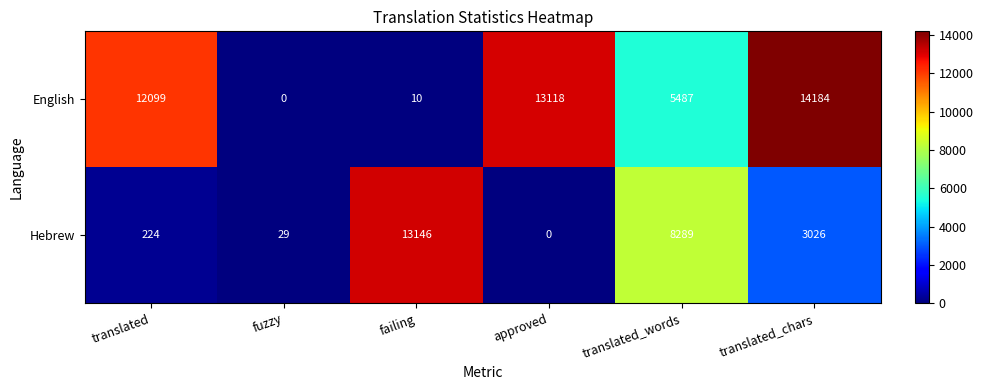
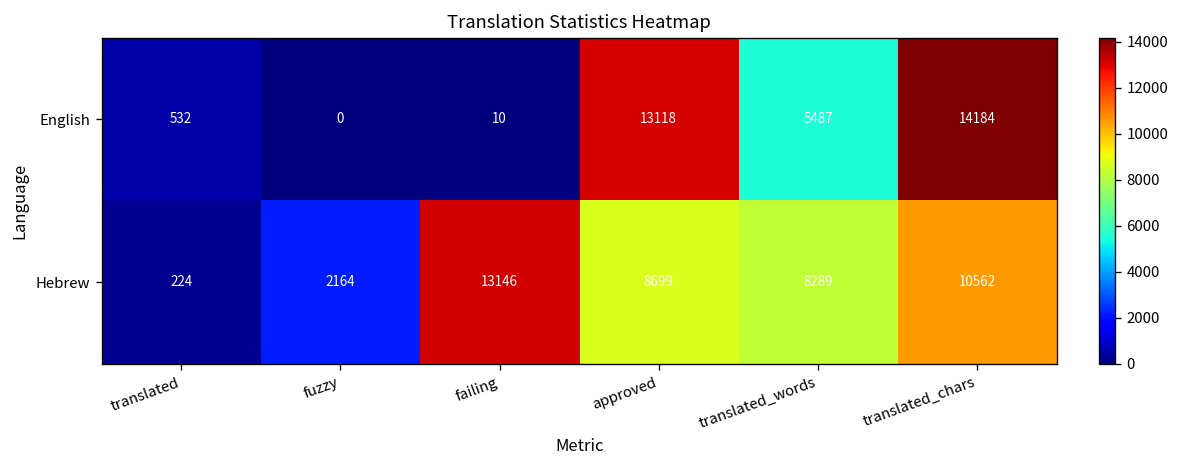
English, translated: 12099 -> 532
Hebrew, fuzzy: 29 -> 2164
Hebrew, approved: 0 -> 8699
Hebrew, translated_chars: 3026 -> 10562
